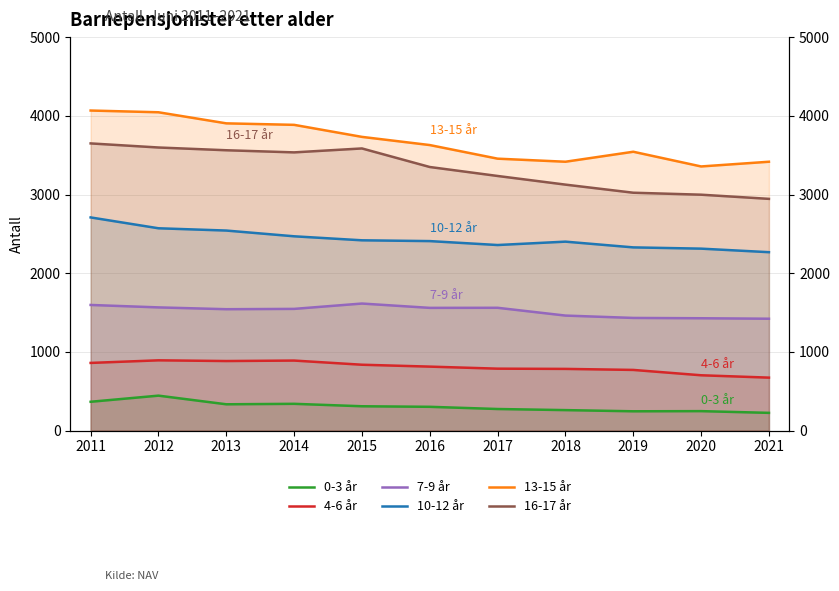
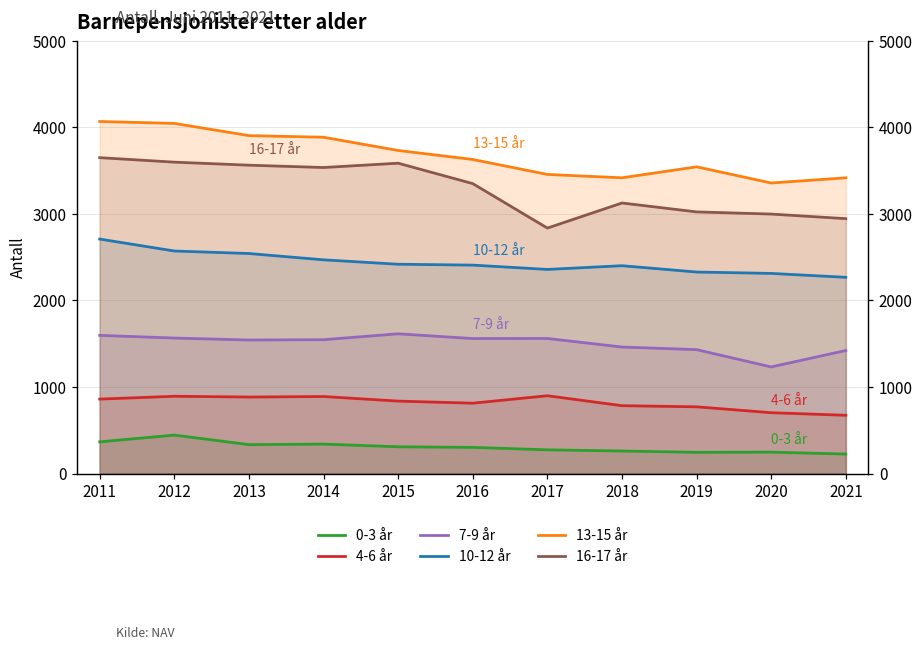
4-6 år, 2017: 800 -> 900
16-17 år, 2017: 3200 -> 2800
7-9 år, 2020: 1400 -> 1200
